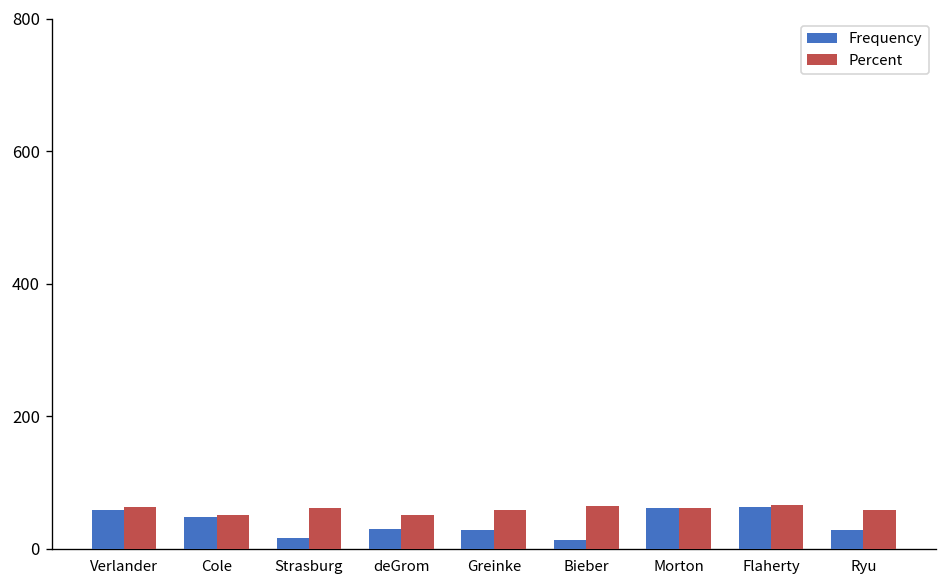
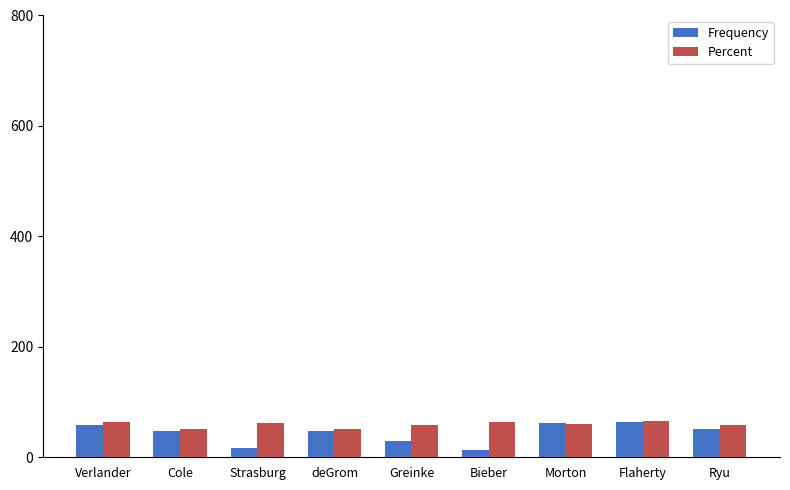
Frequency, deGrom: 30 -> 50
Frequency, Ryu: 30 -> 50
